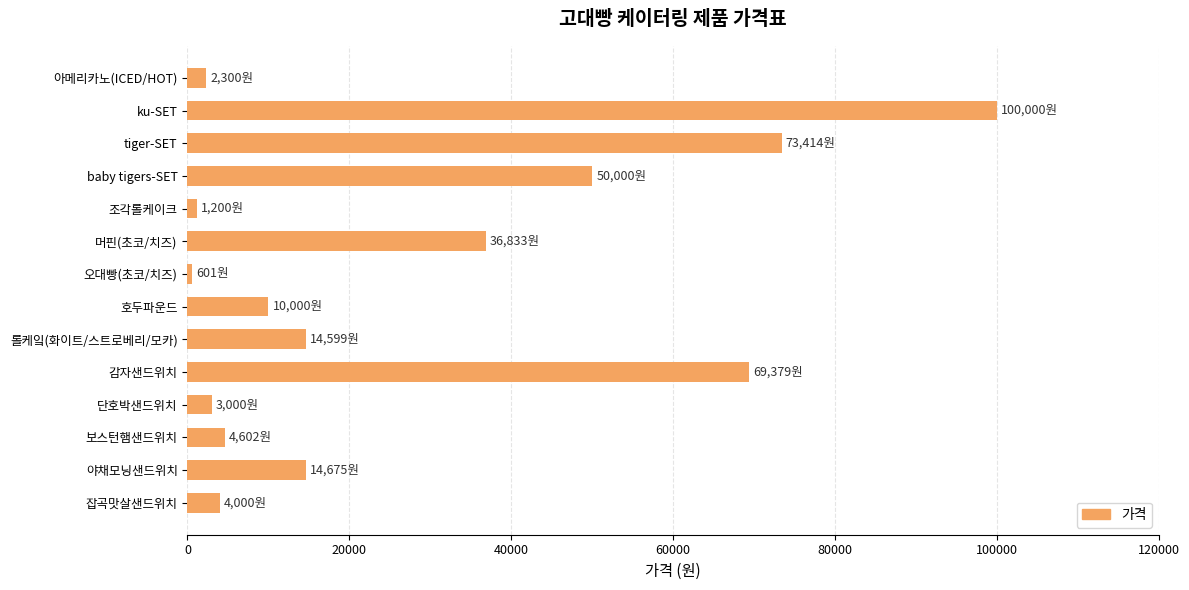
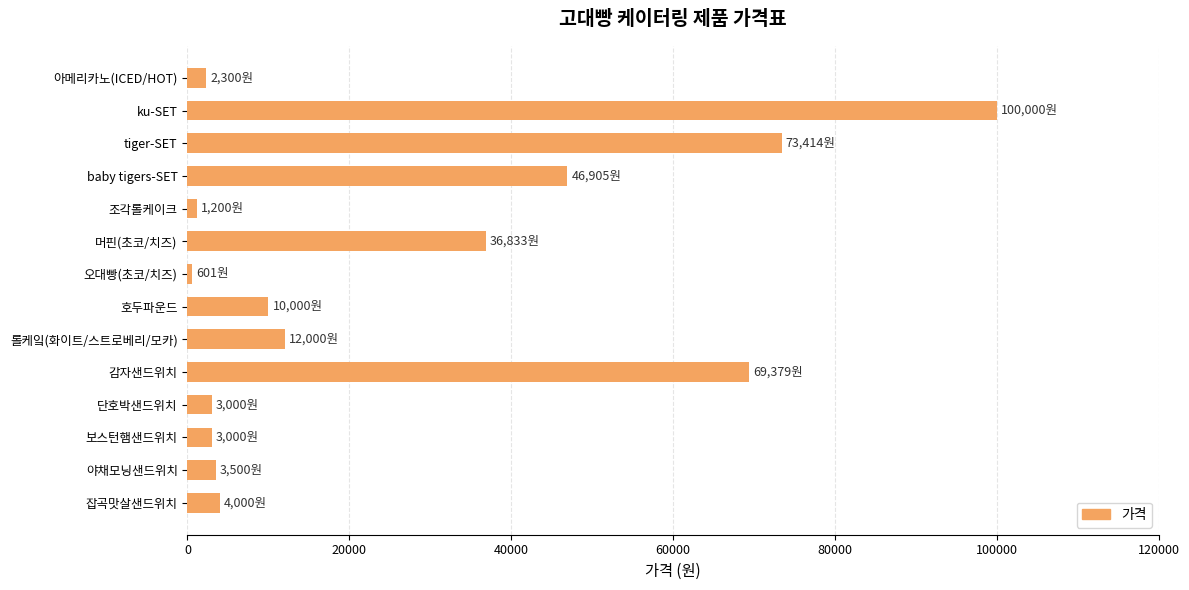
baby tigers-SET: 50,000원 -> 46,905원
롤케잌(화이트/스트로베리/모카): 14,599원 -> 12,000원
보스턴햄샌드위치: 4,602원 -> 3,000원
야채모닝샌드위치: 14,675원 -> 3,500원
